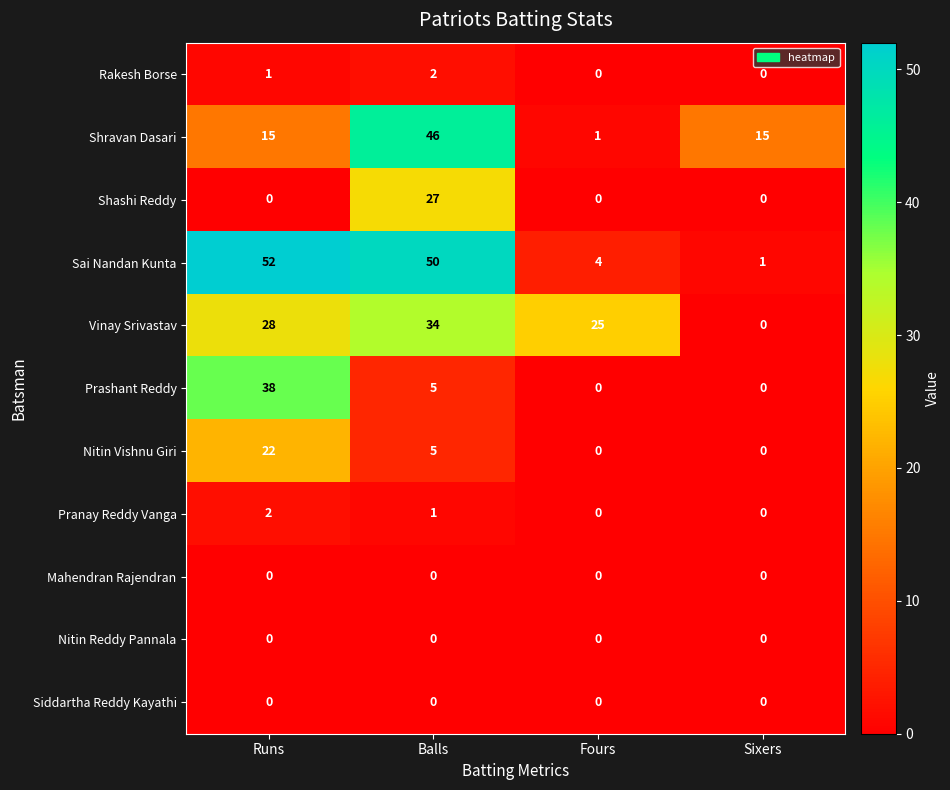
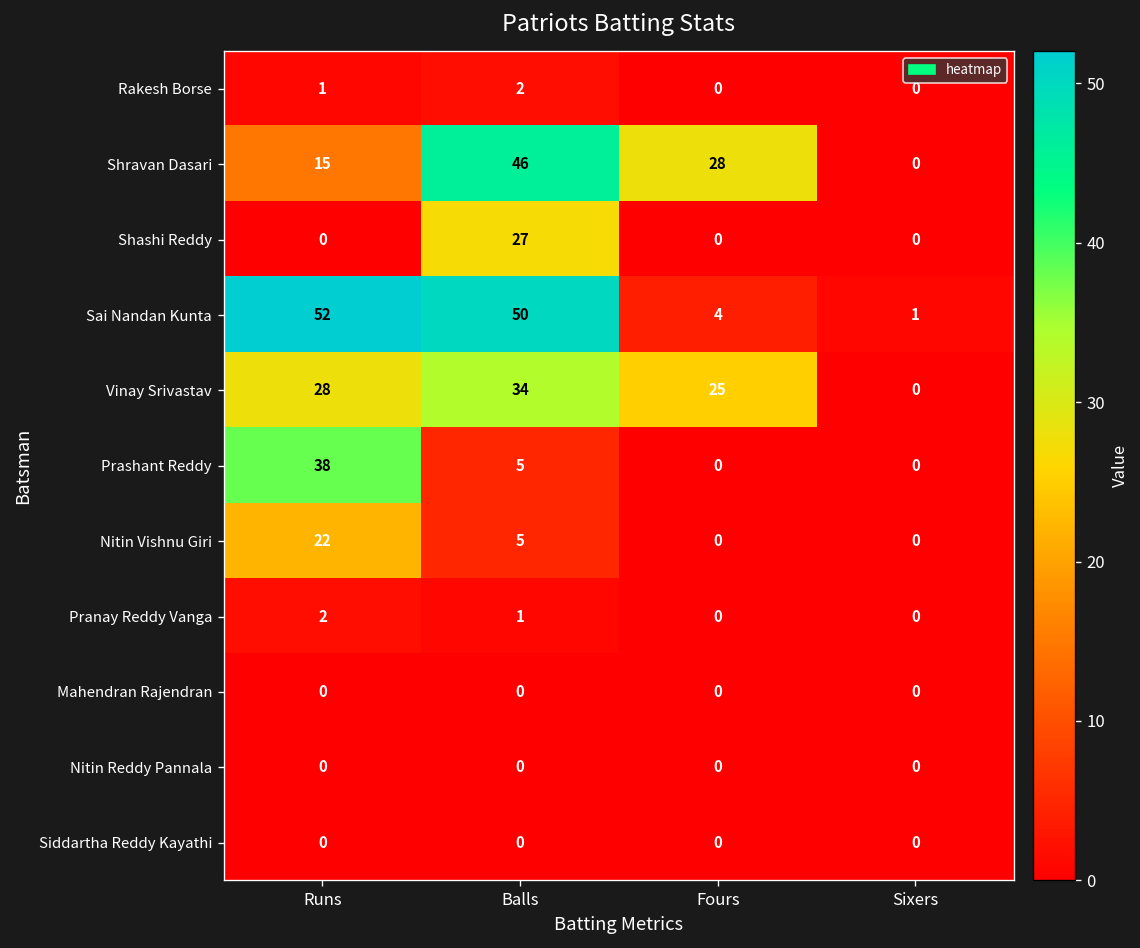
Shravan Dasari, Fours: 1 -> 28
Shravan Dasari, Sixers: 15 -> 0
